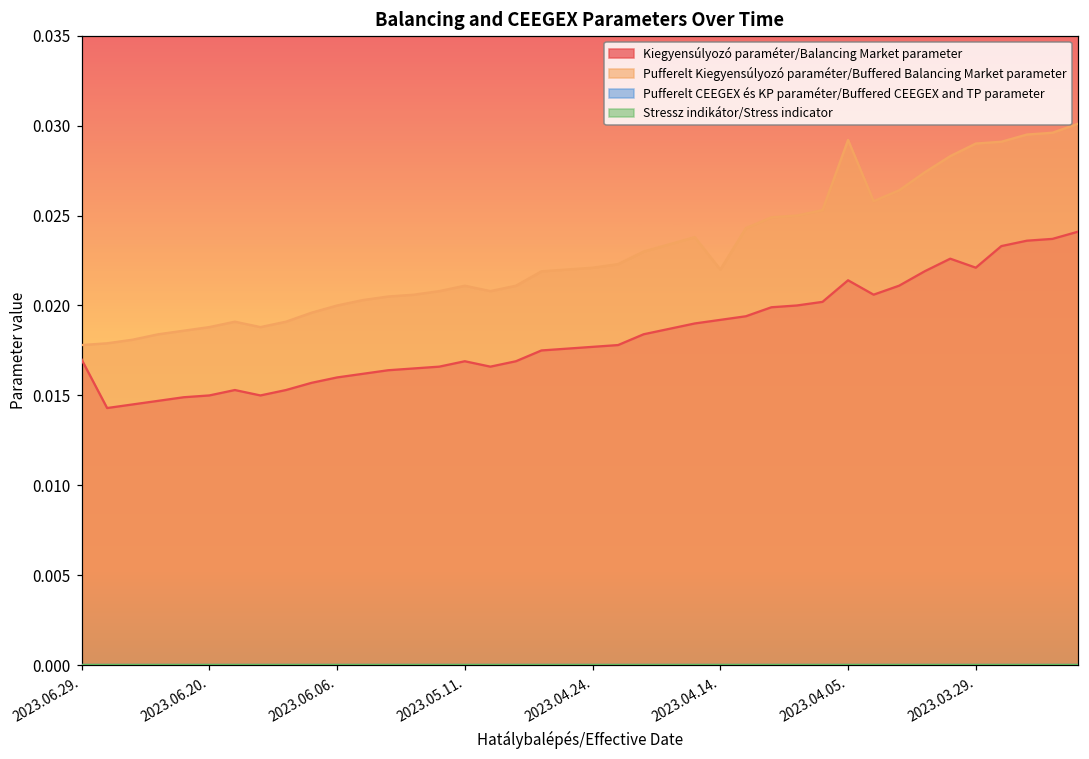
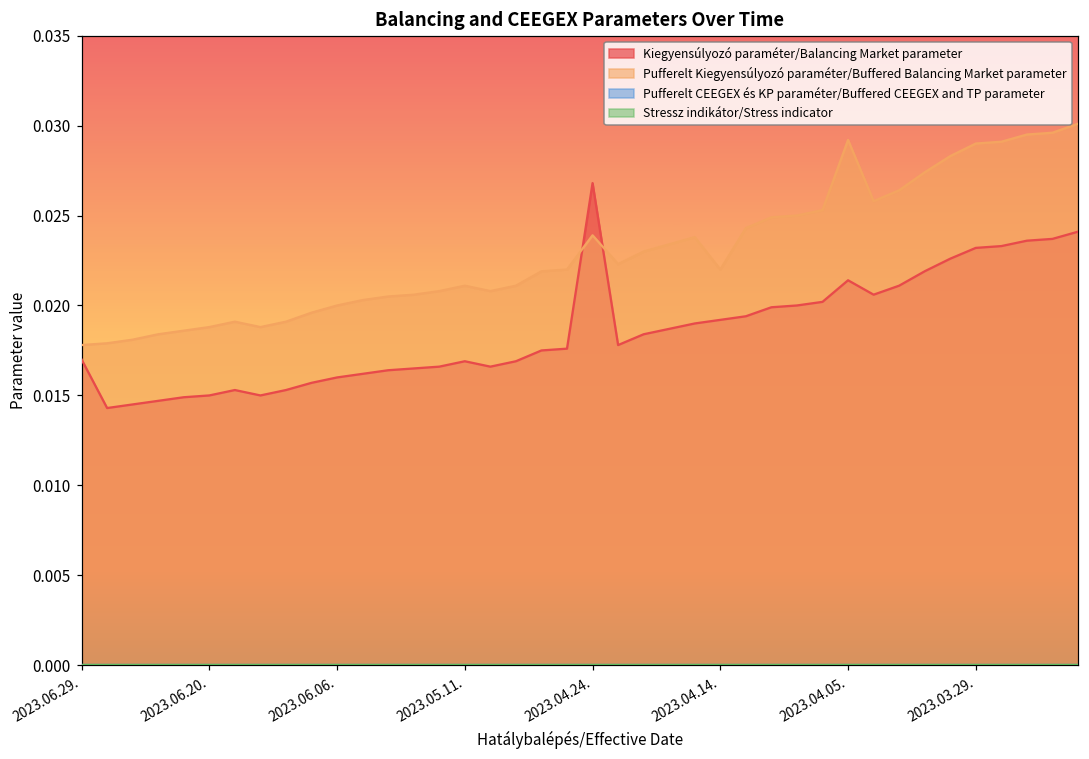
Kiegyensúlyozó paraméter/Balancing Market parameter, 2023.04.24.: 0.0177 -> 0.0268
Pufferelt Kiegyensúlyozó paraméter/Buffered Balancing Market parameter, 2023.04.24.: 0.0221 -> 0.0239
Kiegyensúlyozó paraméter/Balancing Market parameter, 2023.03.29.: 0.0221 -> 0.0232
